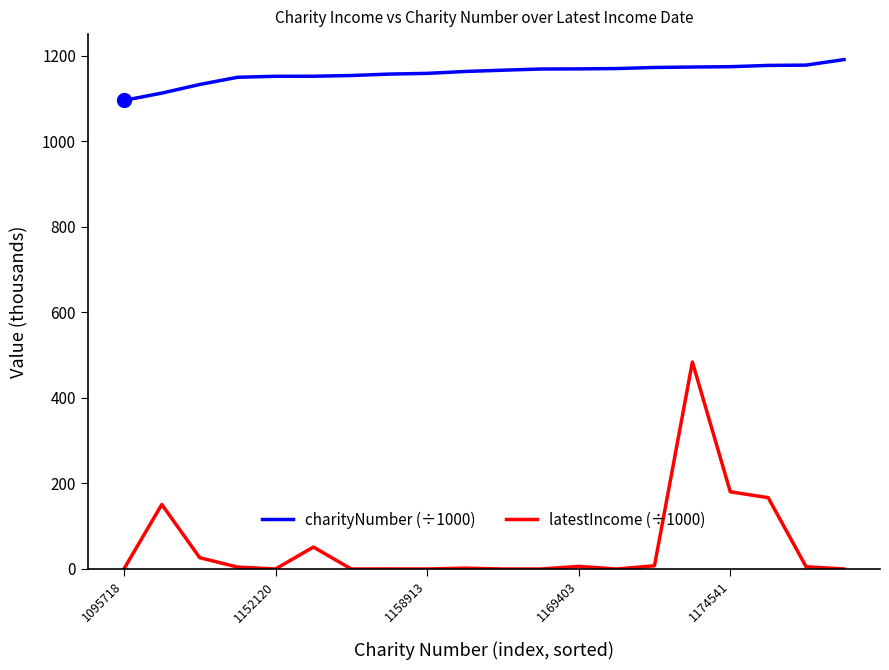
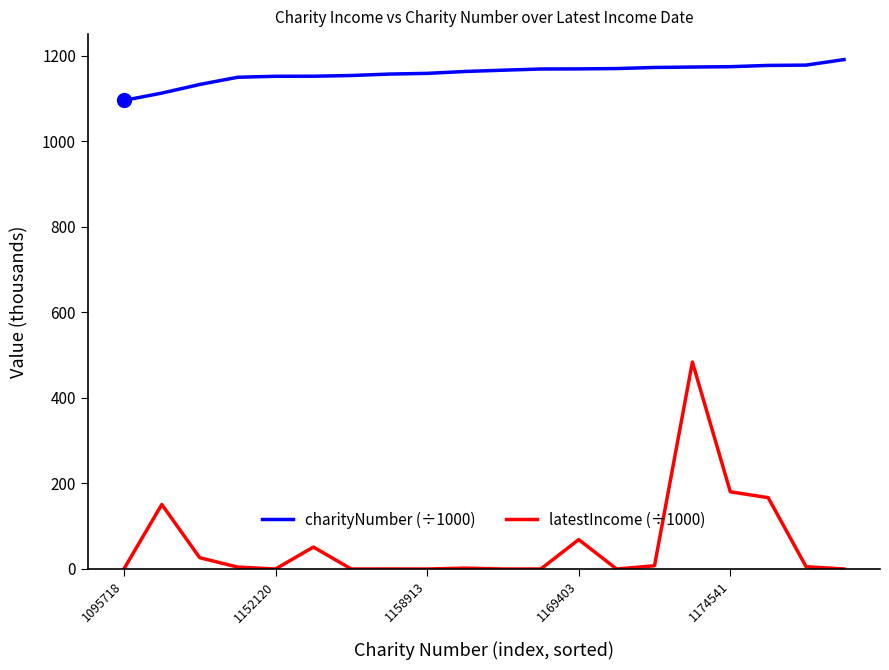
latestIncome (÷1000), 1169403: 10 -> 70
